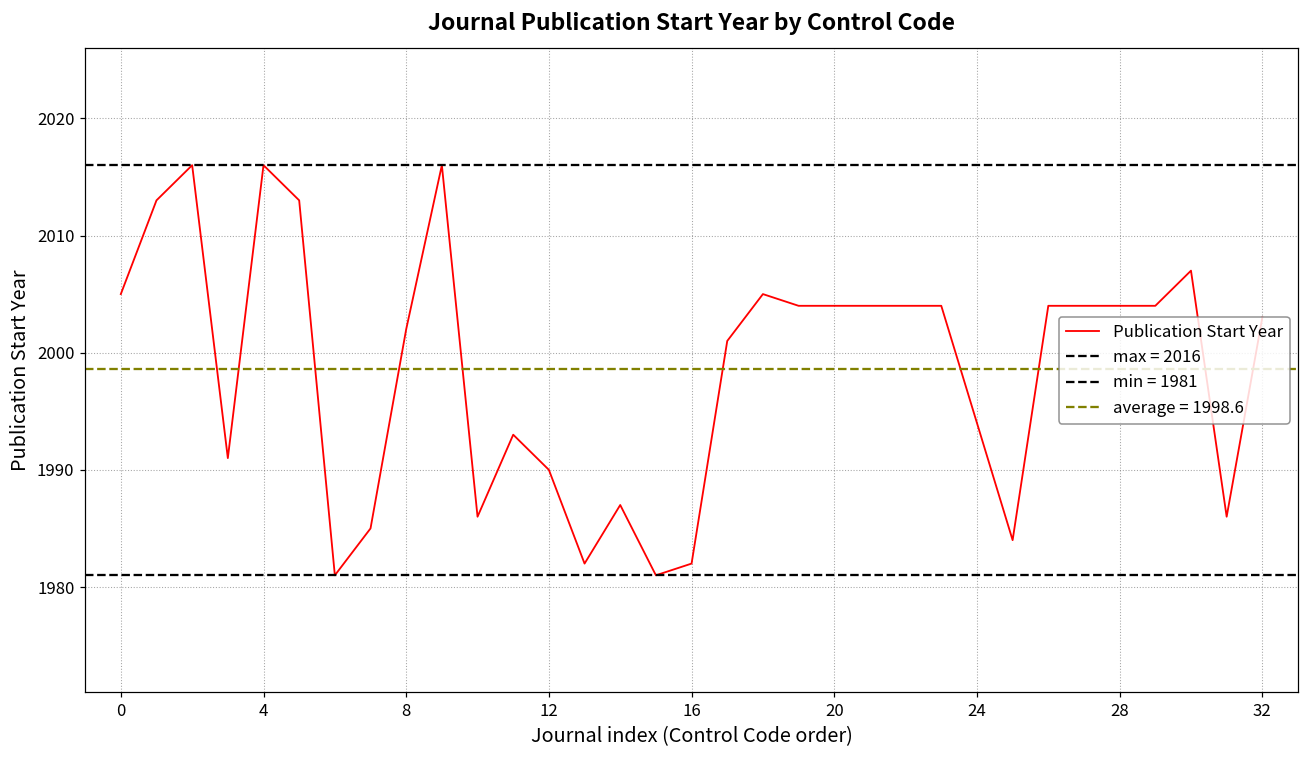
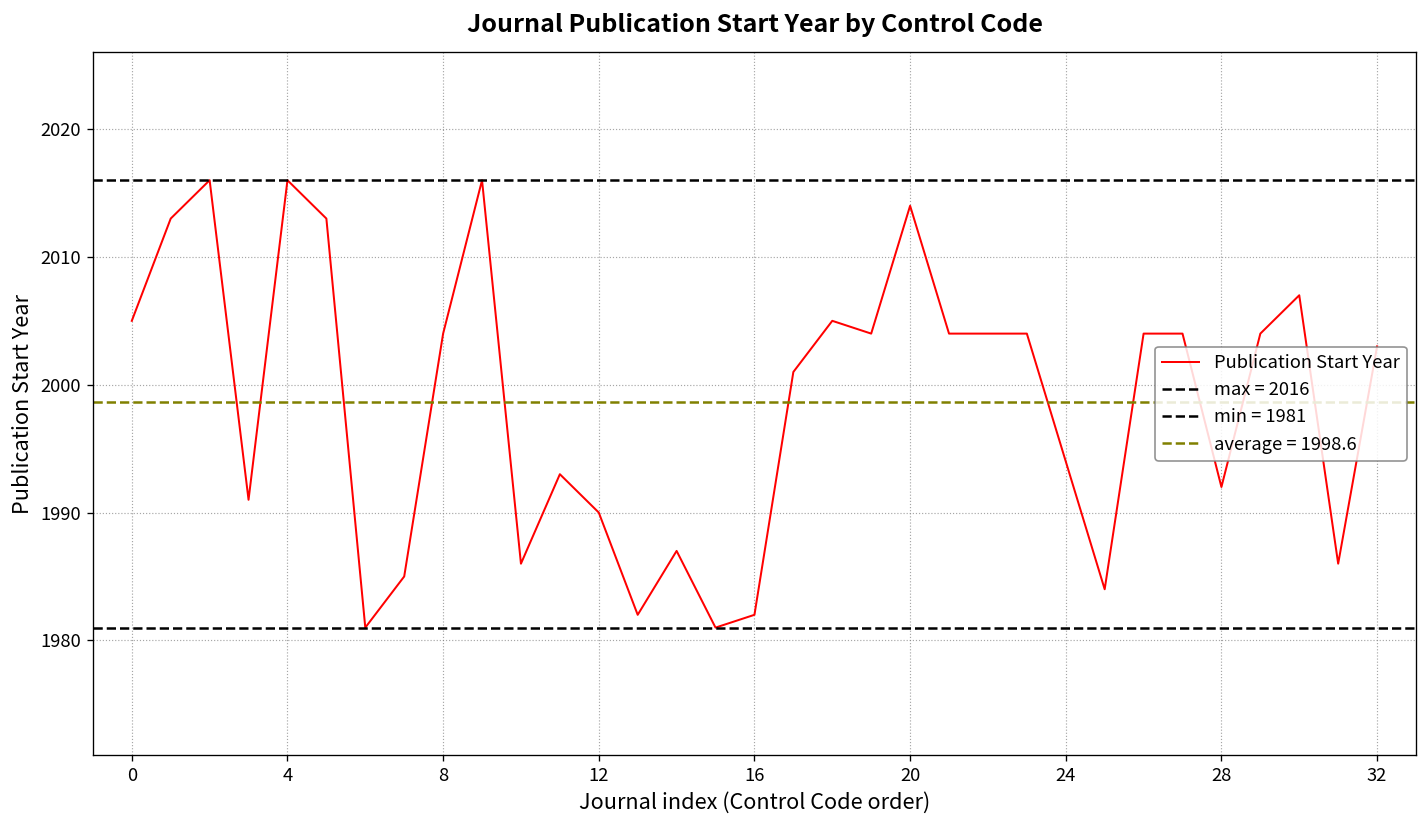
8: 2002 -> 2004
20: 2004 -> 2014
28: 2004 -> 1992
